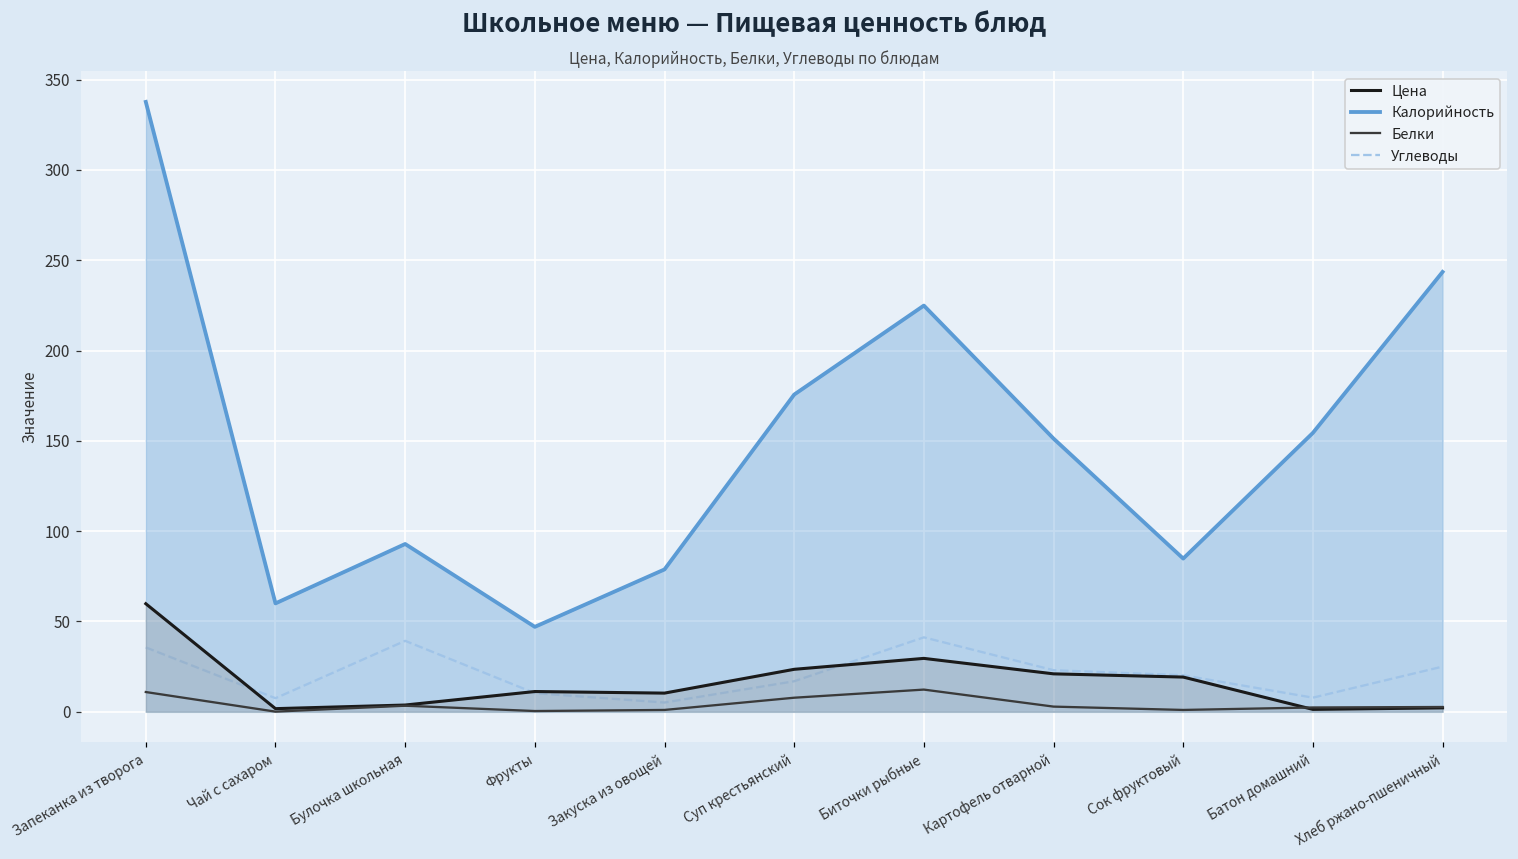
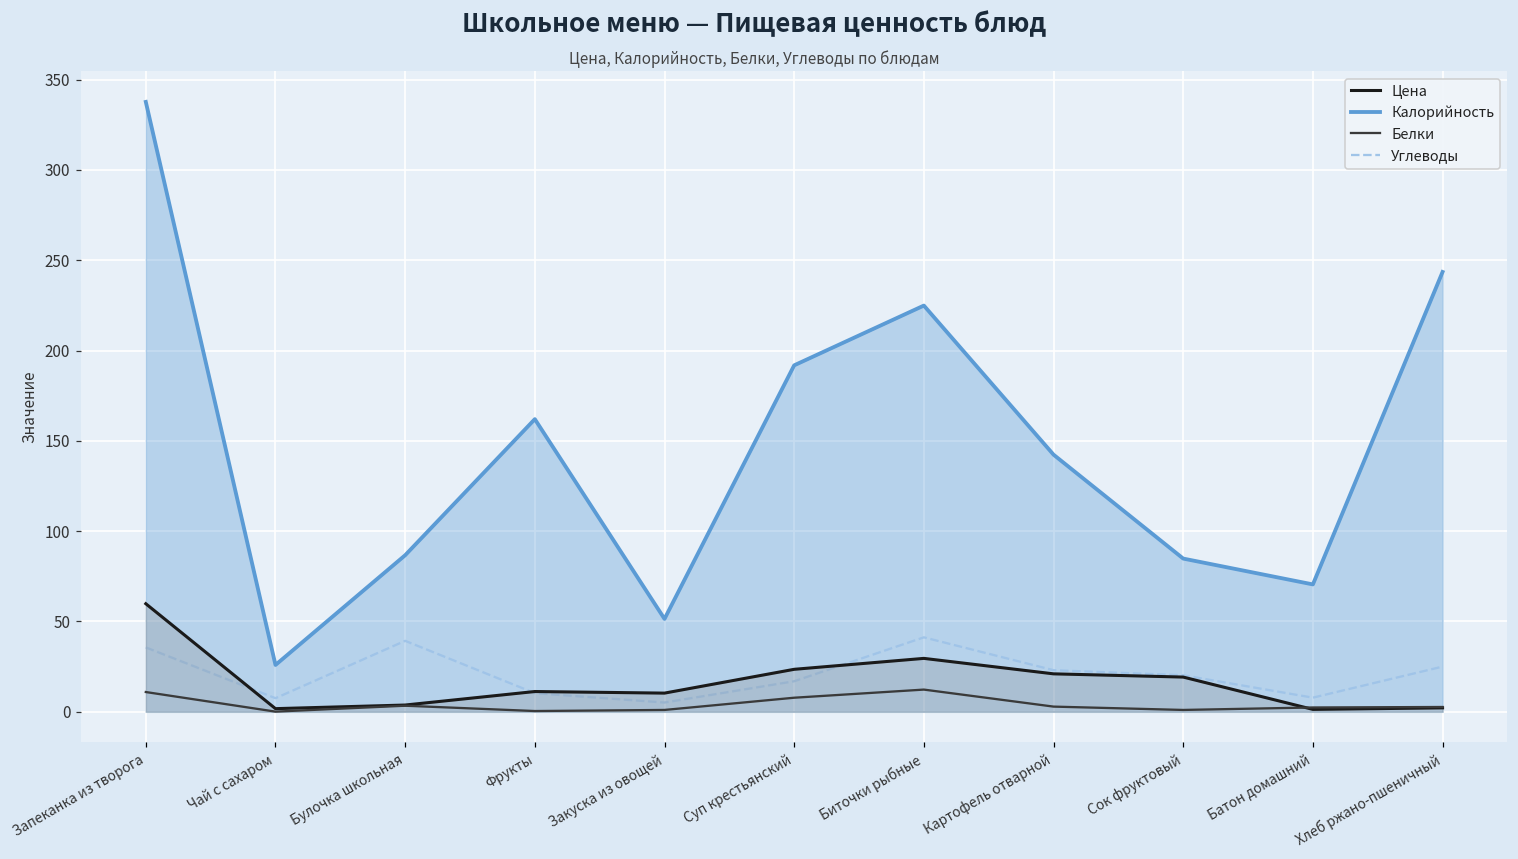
Калорийность, Чай с сахаром: 60 -> 26
Калорийность, Булочка школьная: 93 -> 87
Калорийность, Фрукты: 47 -> 162
Калорийность, Закуска из овощей: 79 -> 51
Калорийность, Суп крестьянский: 176 -> 192
Калорийность, Картофель отварной: 151 -> 142
Калорийность, Батон домашний: 154 -> 71
